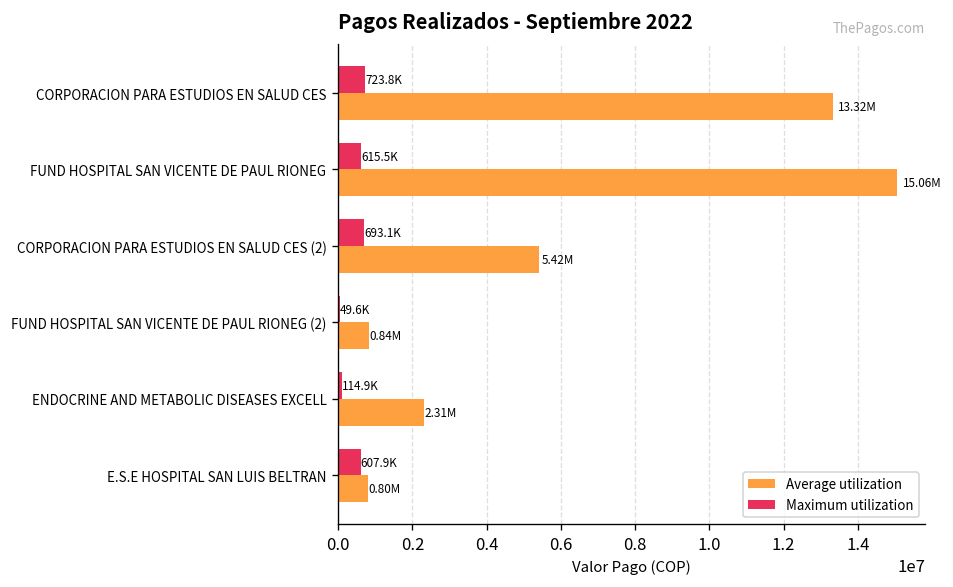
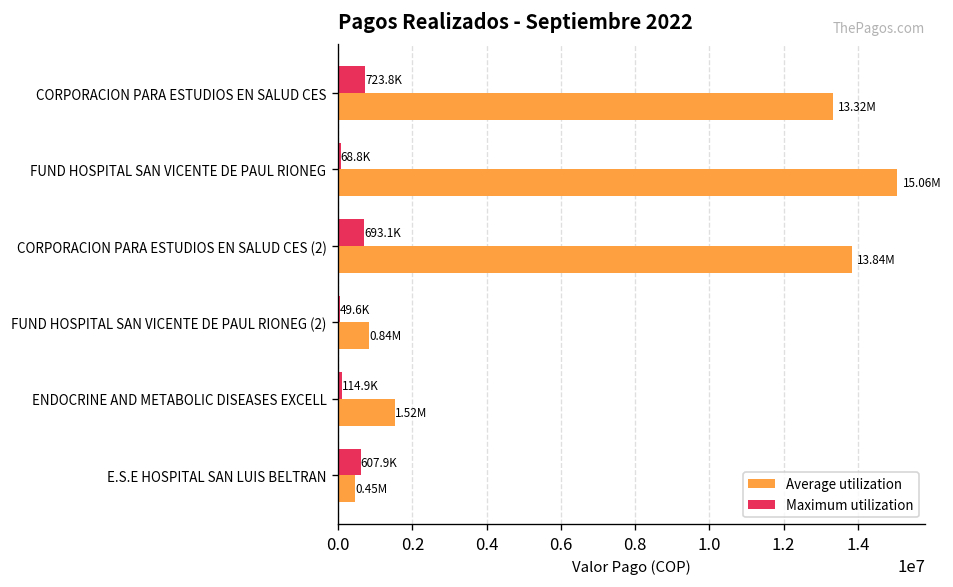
Maximum utilization, FUND HOSPITAL SAN VICENTE DE PAUL RIONEG: 615.5K -> 68.8K
Average utilization, CORPORACION PARA ESTUDIOS EN SALUD CES (2): 5.42M -> 13.84M
Average utilization, ENDOCRINE AND METABOLIC DISEASES EXCELL: 2.31M -> 1.52M
Average utilization, E.S.E HOSPITAL SAN LUIS BELTRAN: 0.80M -> 0.45M
